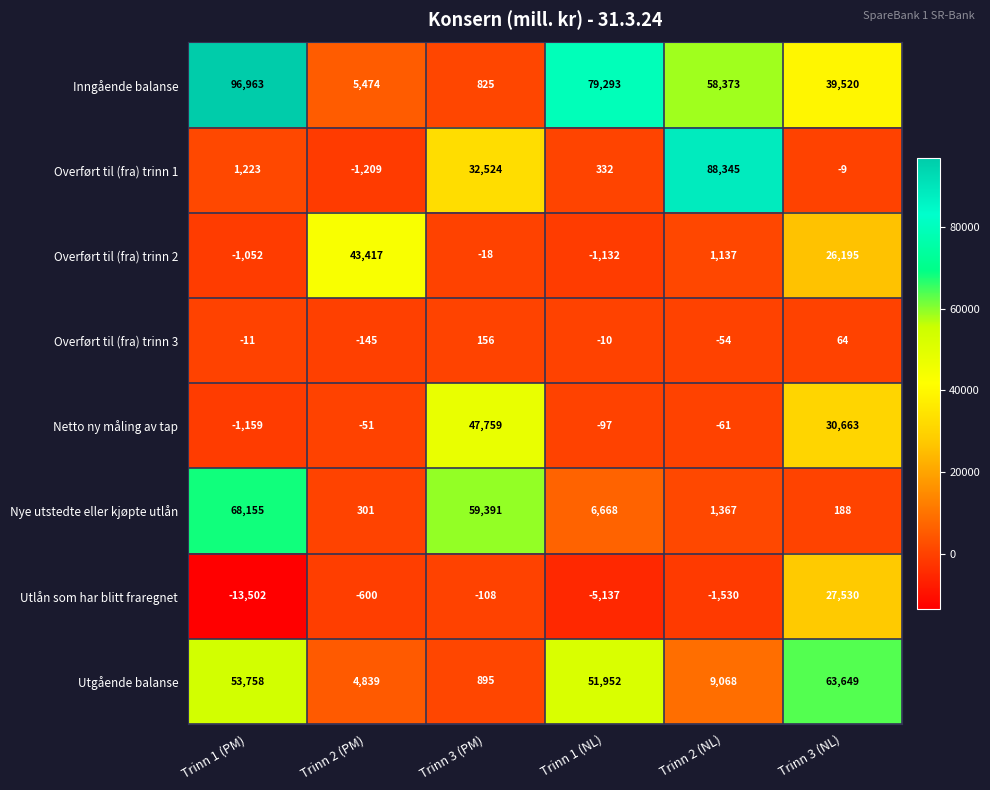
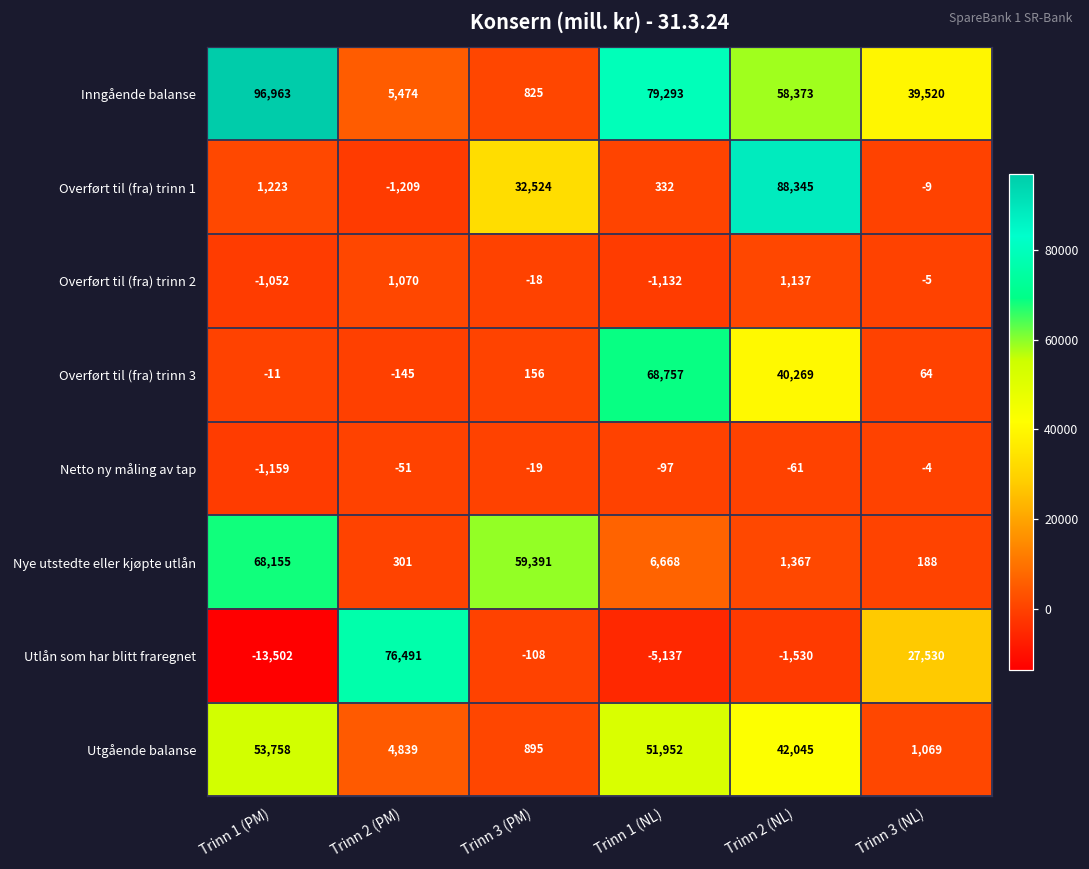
Overført til (fra) trinn 2, Trinn 2 (PM): 43,417 -> 1,070
Overført til (fra) trinn 2, Trinn 3 (NL): 26,195 -> -5
Overført til (fra) trinn 3, Trinn 1 (NL): -10 -> 68,757
Overført til (fra) trinn 3, Trinn 2 (NL): -54 -> 40,269
Netto ny måling av tap, Trinn 3 (PM): 47,759 -> -19
Netto ny måling av tap, Trinn 3 (NL): 30,663 -> -4
Utlån som har blitt fraregnet, Trinn 2 (PM): -600 -> 76,491
Utgående balanse, Trinn 2 (NL): 9,068 -> 42,045
Utgående balanse, Trinn 3 (NL): 63,649 -> 1,069
